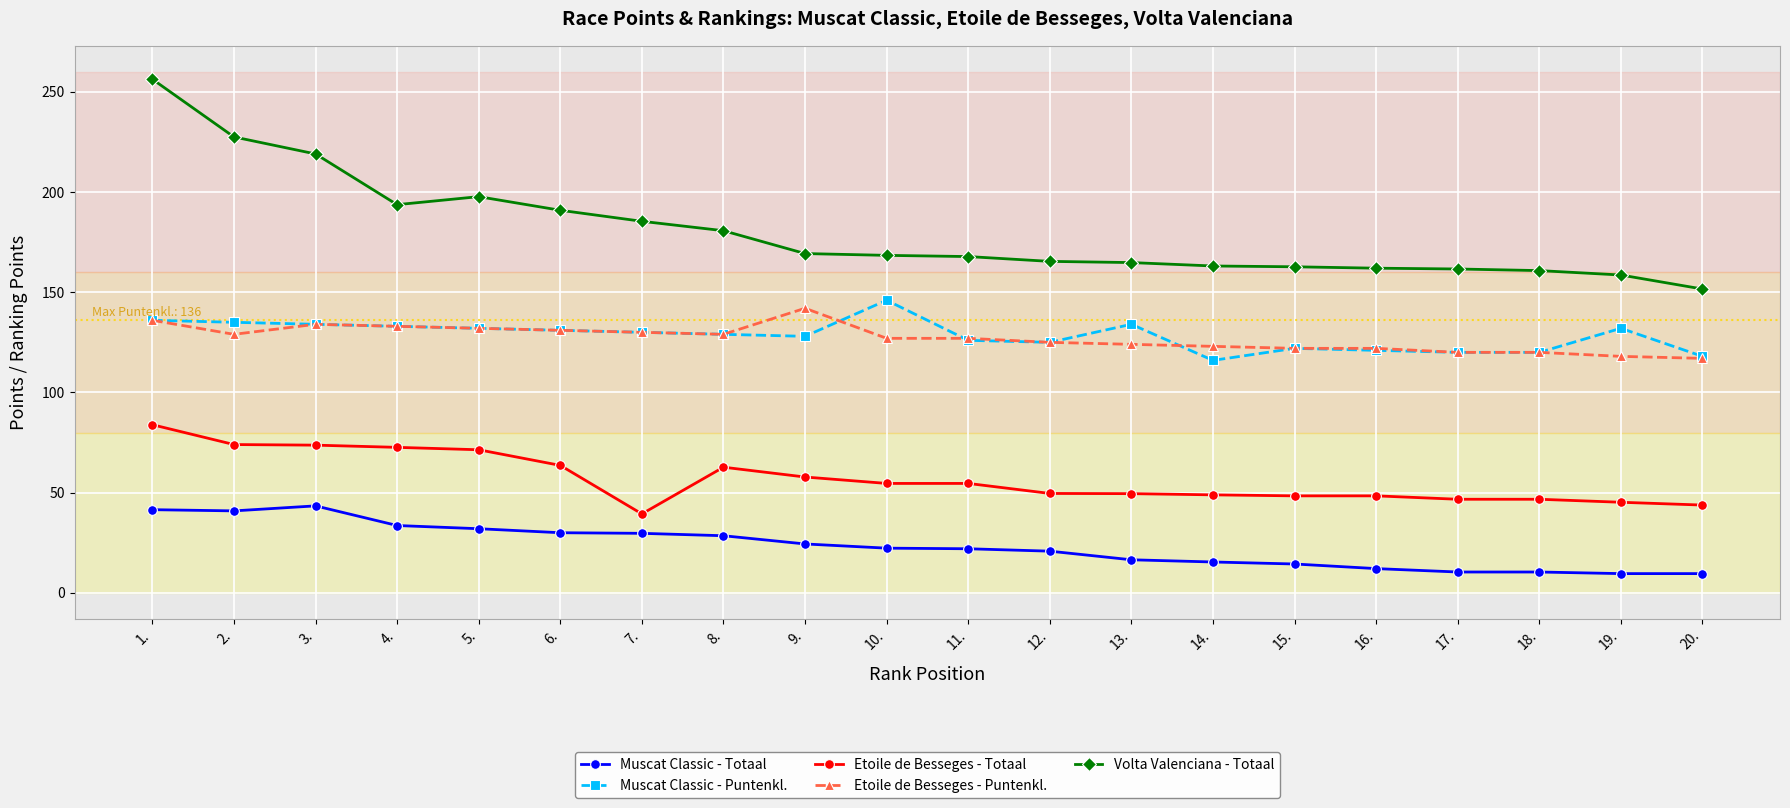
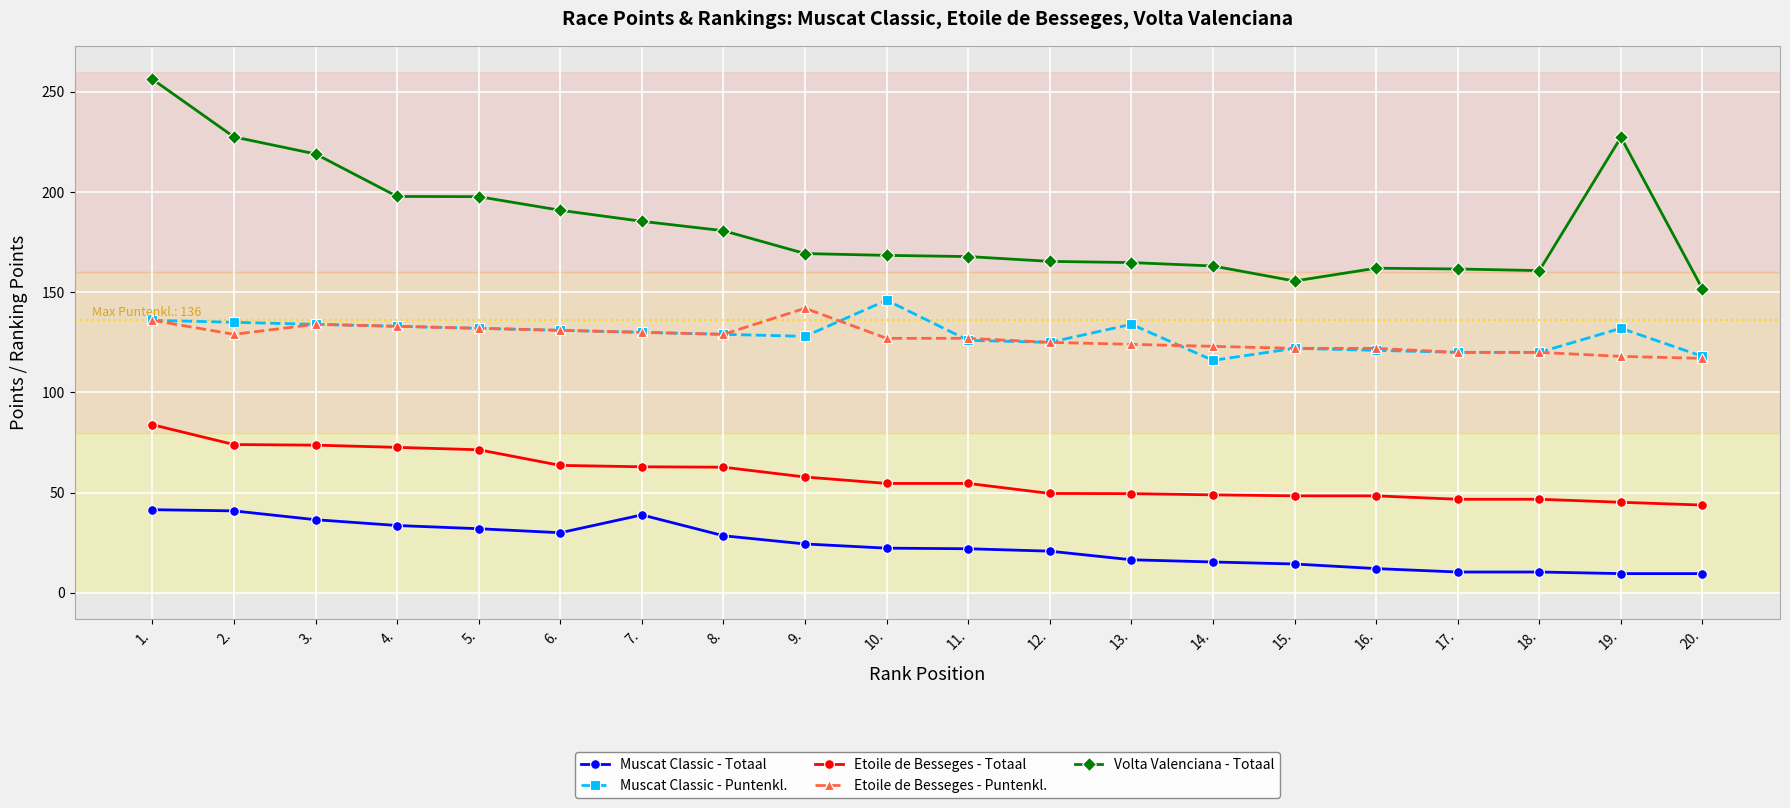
Muscat Classic - Totaal, 3.: 43 -> 37
Volta Valenciana - Totaal, 4.: 194 -> 198
Muscat Classic - Totaal, 7.: 30 -> 39
Etoile de Besseges - Totaal, 7.: 39 -> 63
Volta Valenciana - Totaal, 15.: 163 -> 156
Volta Valenciana - Totaal, 19.: 159 -> 227
